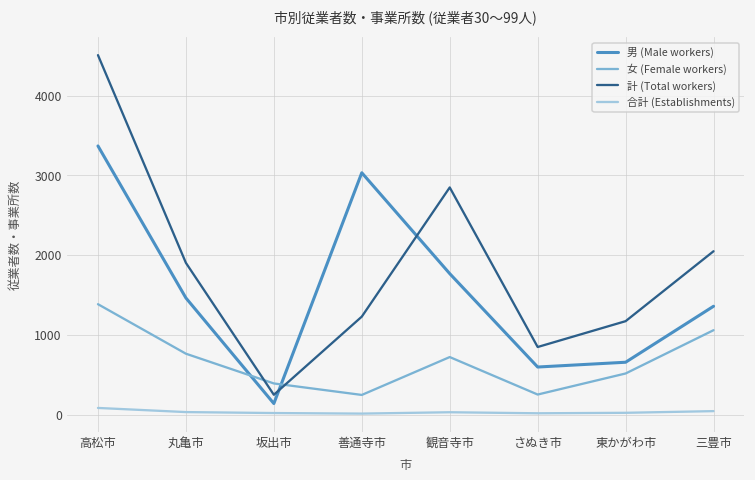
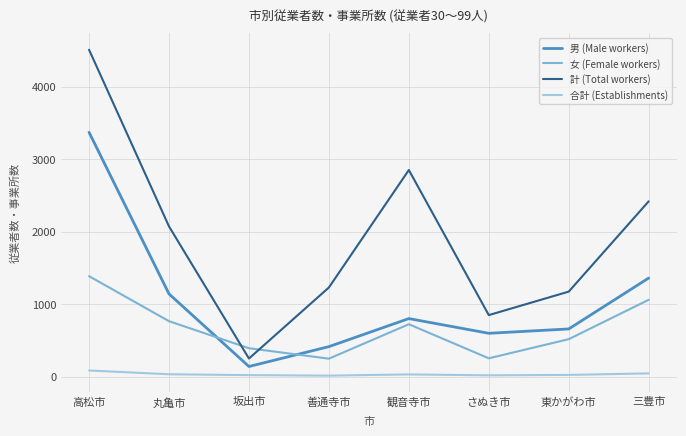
男 (Male workers), 丸亀市: 1500 -> 1100
計 (Total workers), 丸亀市: 1900 -> 2100
男 (Male workers), 善通寺市: 3000 -> 400
男 (Male workers), 観音寺市: 1800 -> 800
計 (Total workers), 三豊市: 2000 -> 2400
